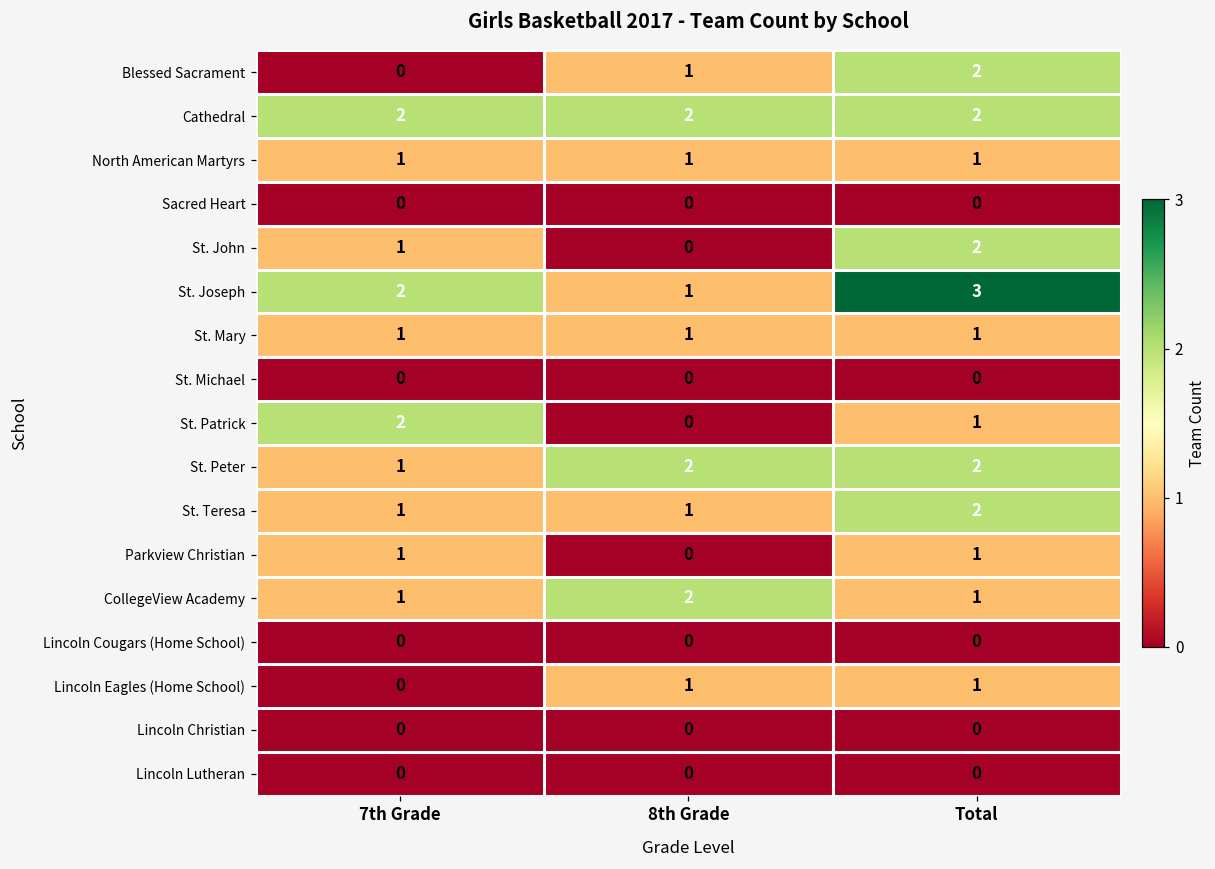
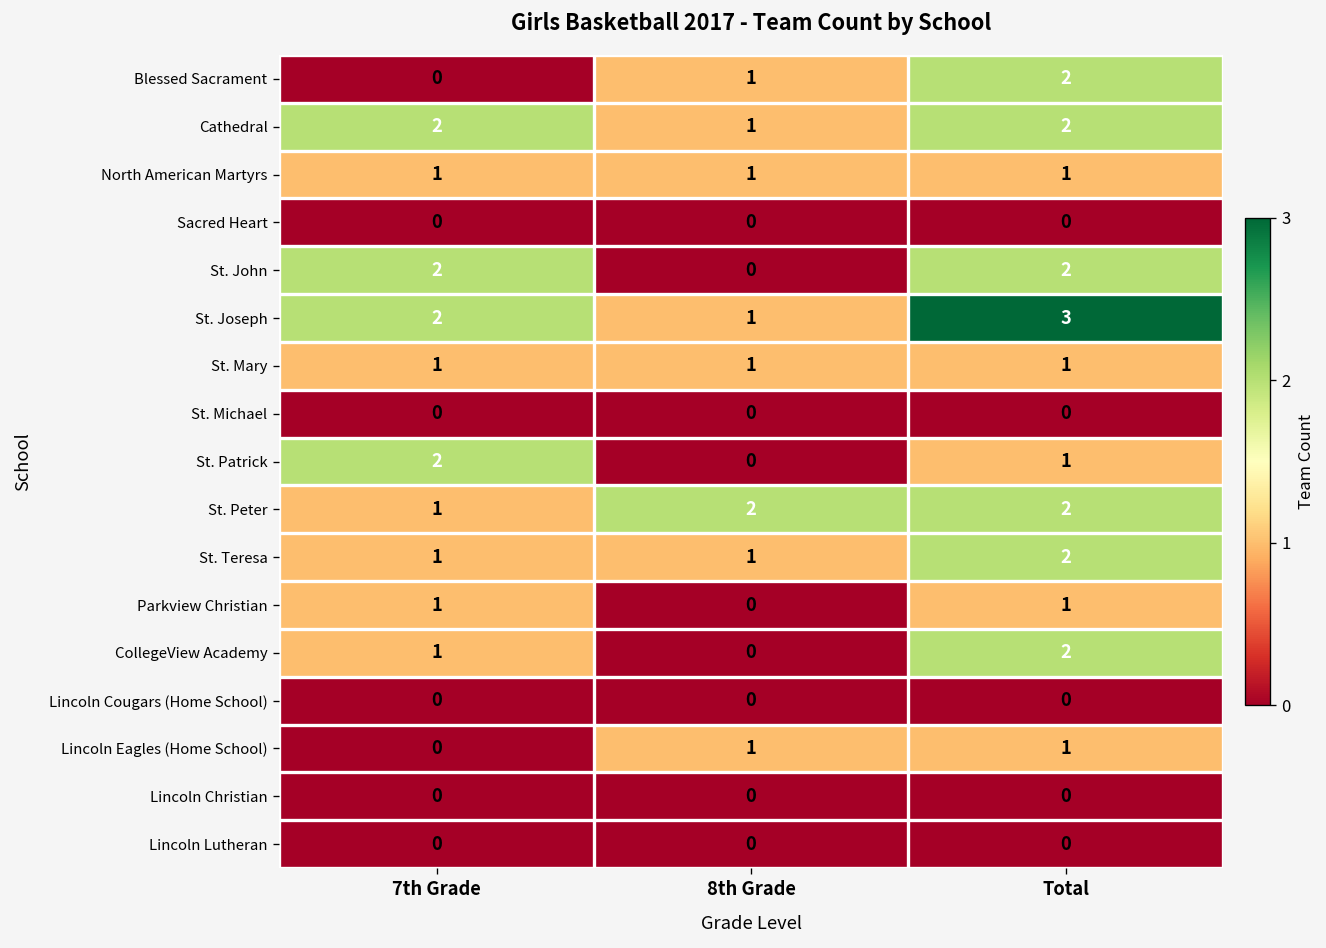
Cathedral, 8th Grade: 2 -> 1
St. John, 7th Grade: 1 -> 2
CollegeView Academy, 8th Grade: 2 -> 0
CollegeView Academy, Total: 1 -> 2
